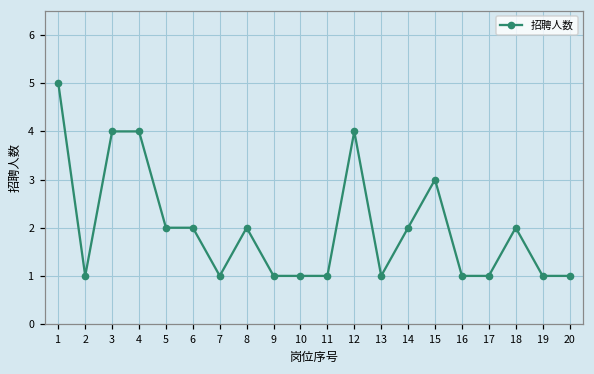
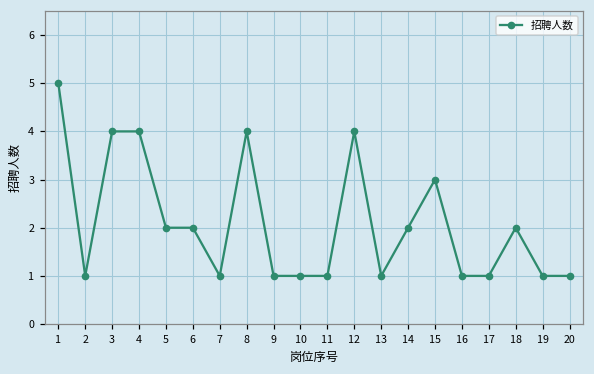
8: 2 -> 4
